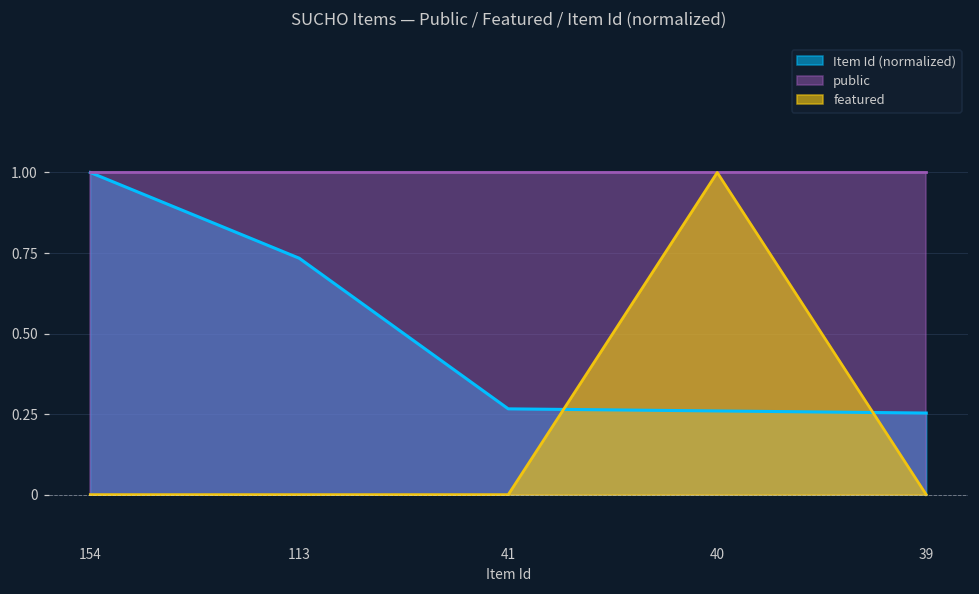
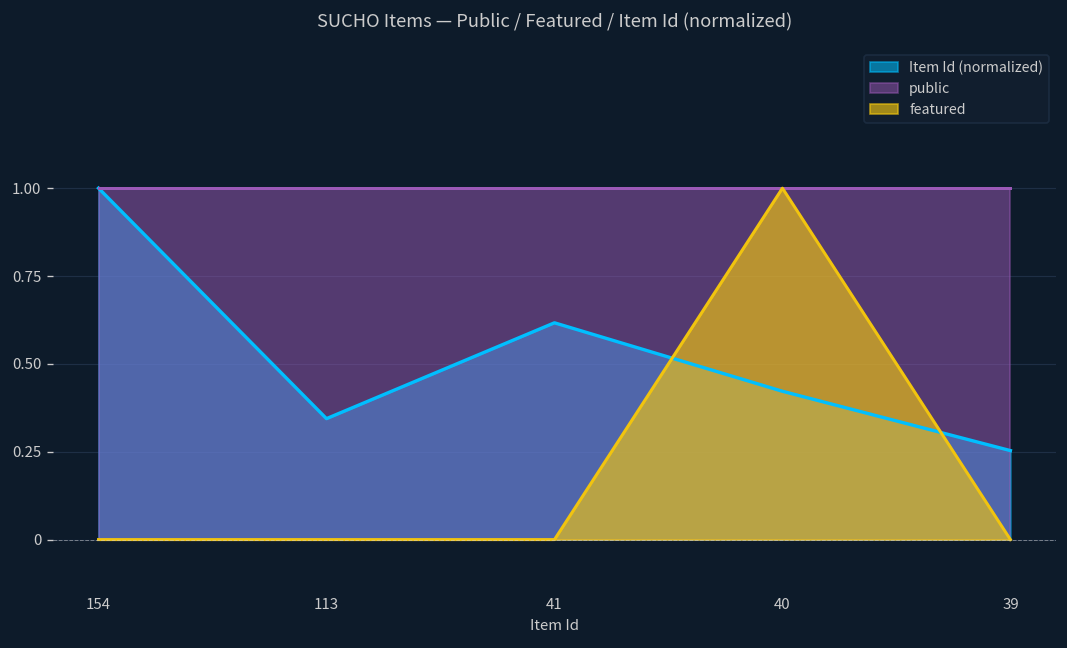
Item Id (normalized), 113: 0.73 -> 0.34
Item Id (normalized), 41: 0.27 -> 0.62
Item Id (normalized), 40: 0.26 -> 0.42
